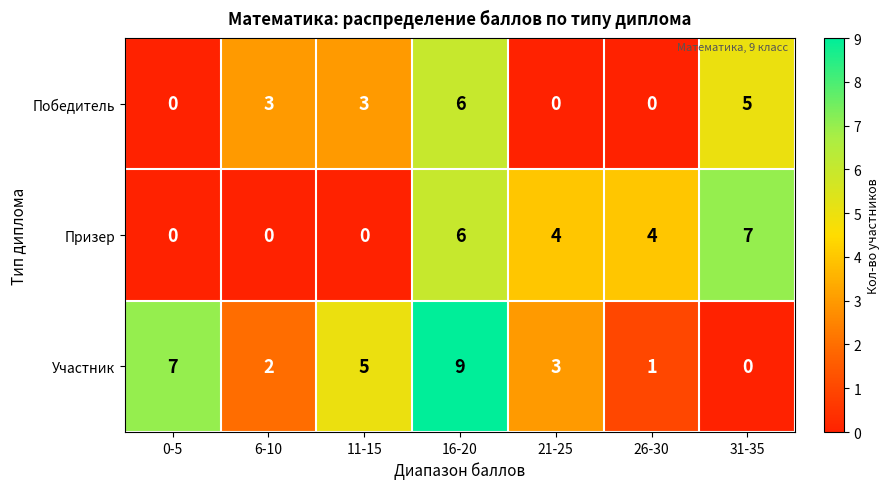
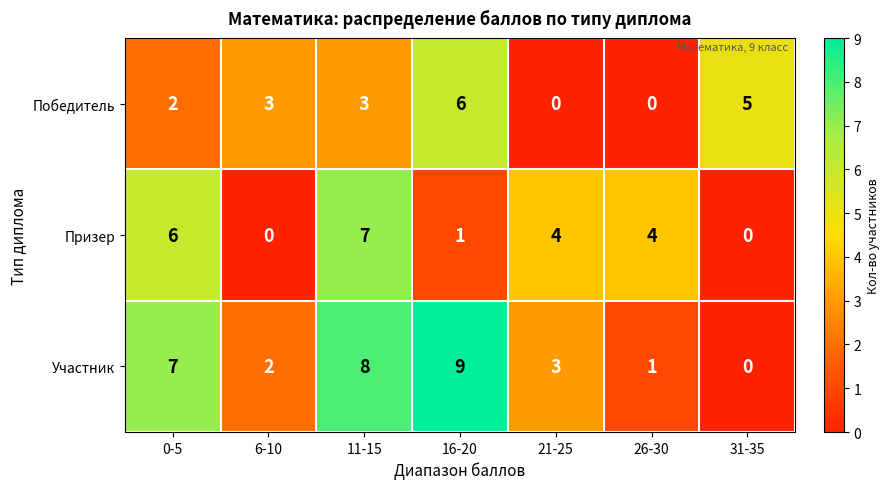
Победитель, 0-5: 0 -> 2
Призер, 0-5: 0 -> 6
Призер, 11-15: 0 -> 7
Призер, 16-20: 6 -> 1
Призер, 31-35: 7 -> 0
Участник, 11-15: 5 -> 8
